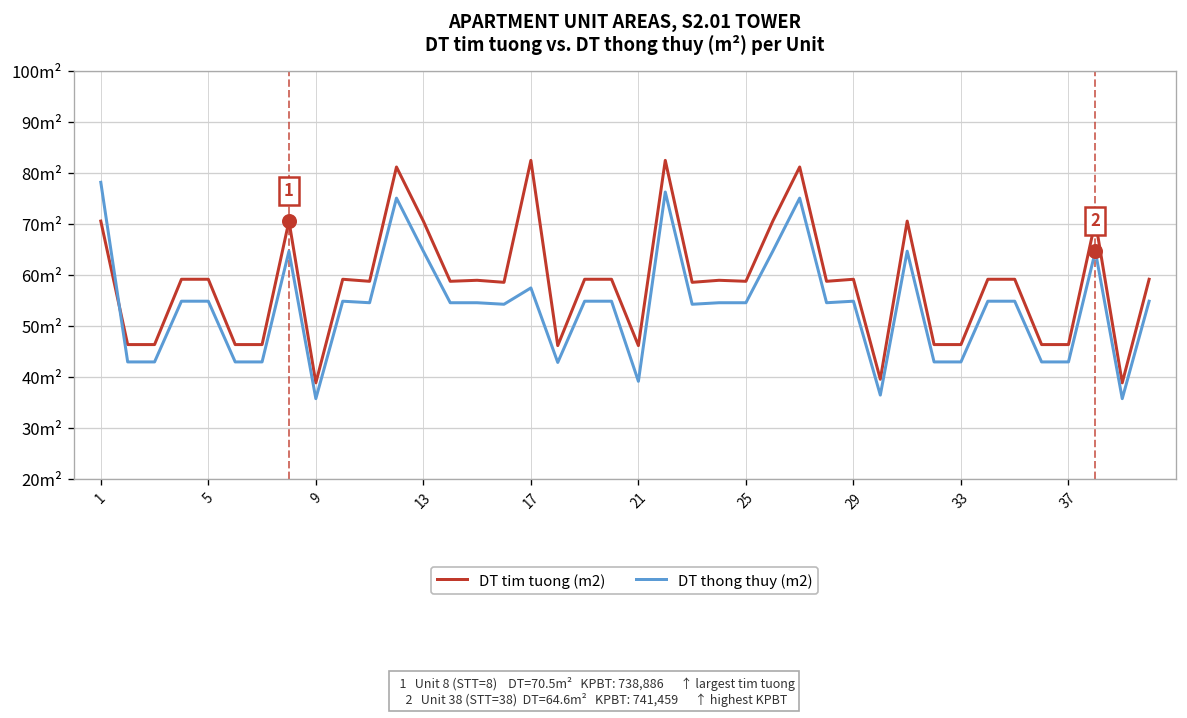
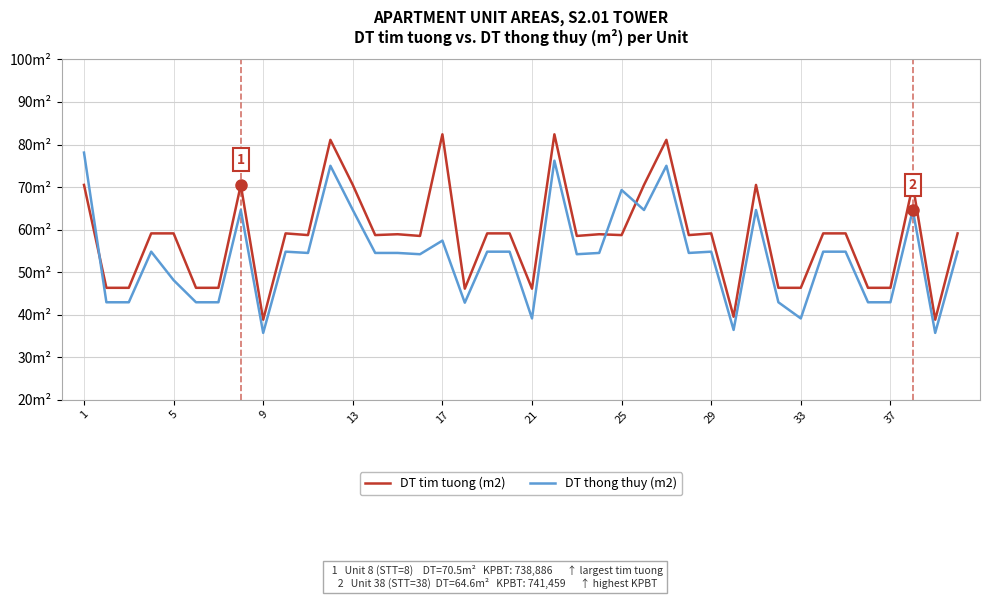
DT thong thuy (m2), 5: 55m² -> 48m²
DT thong thuy (m2), 25: 55m² -> 69m²
DT thong thuy (m2), 33: 43m² -> 39m²
